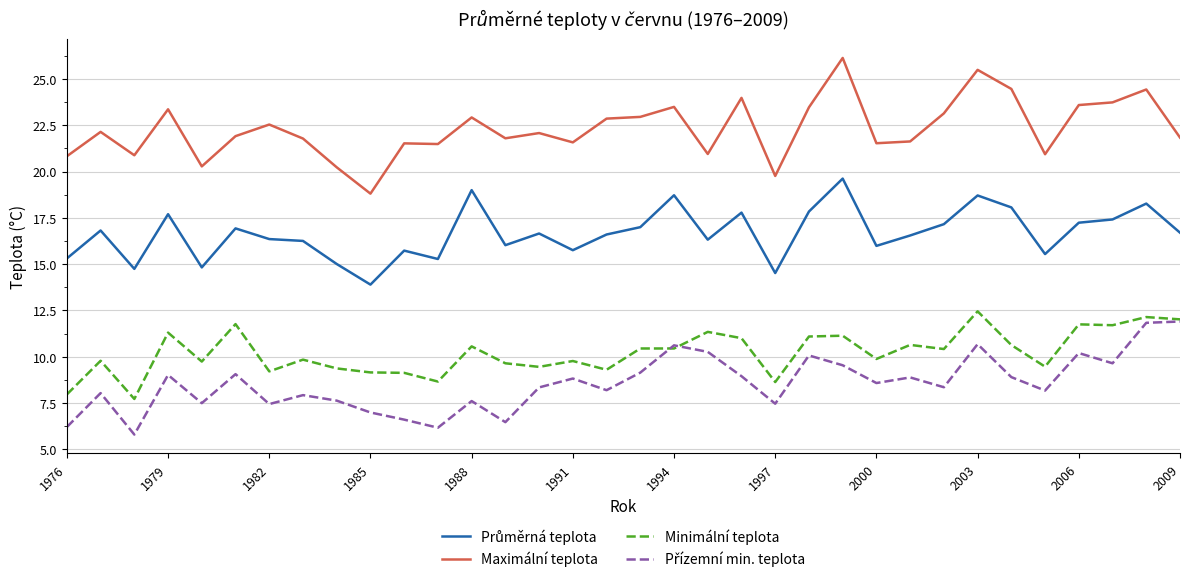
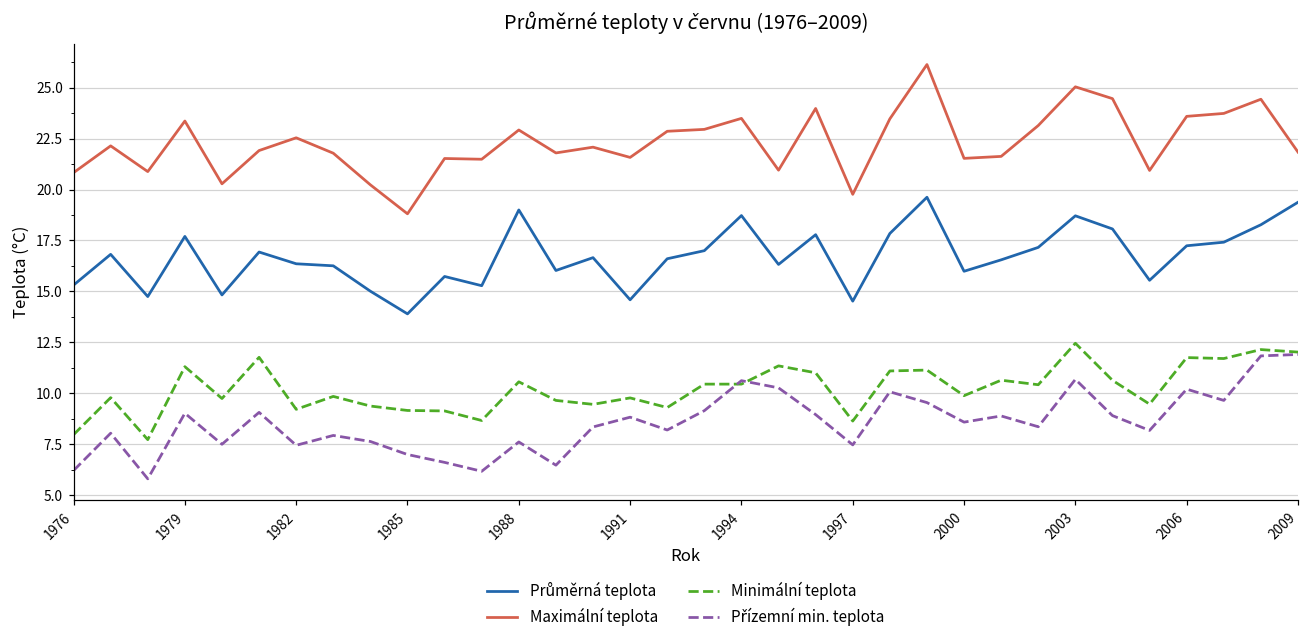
Průměrná teplota, 1991: 15.8 -> 14.6
Maximální teplota, 2003: 25.5 -> 25.0
Průměrná teplota, 2009: 16.7 -> 19.4
